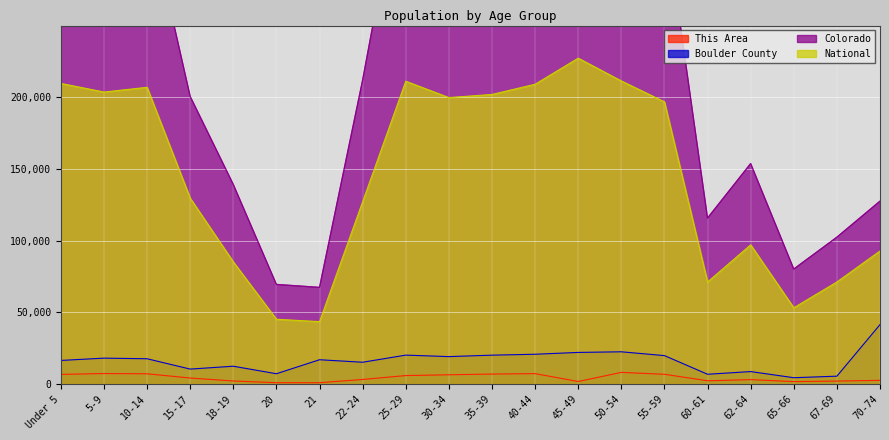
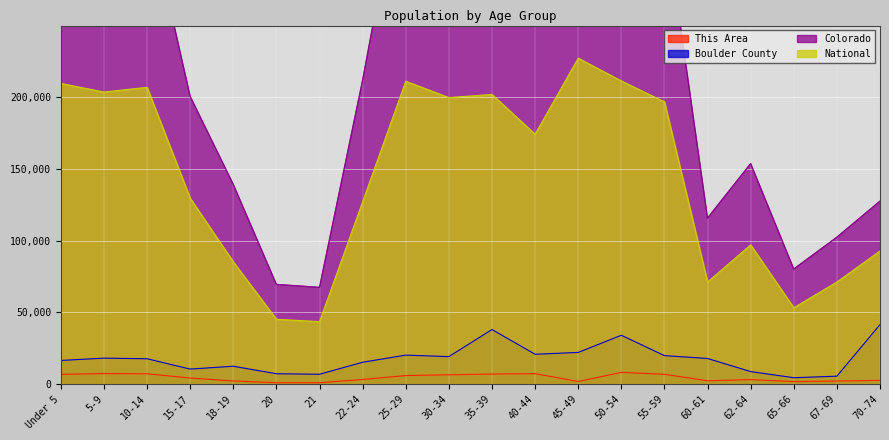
Boulder County, 21: 17,000 -> 7,000
Boulder County, 35-39: 20,000 -> 38,000
National, 40-44: 209,000 -> 174,000
Boulder County, 50-54: 23,000 -> 34,000
Boulder County, 60-61: 7,000 -> 18,000
